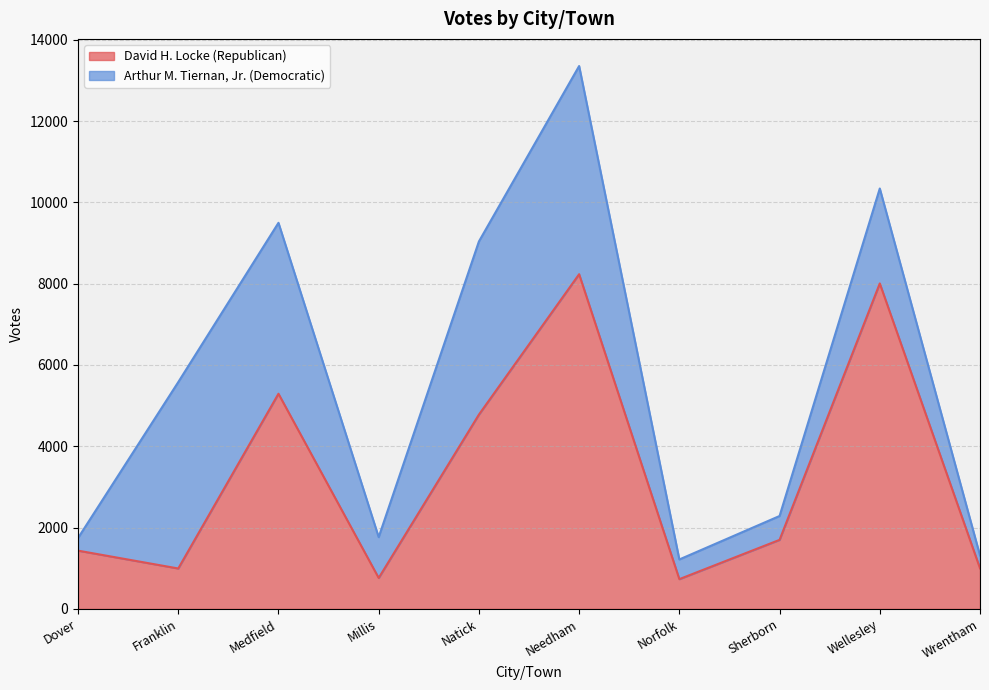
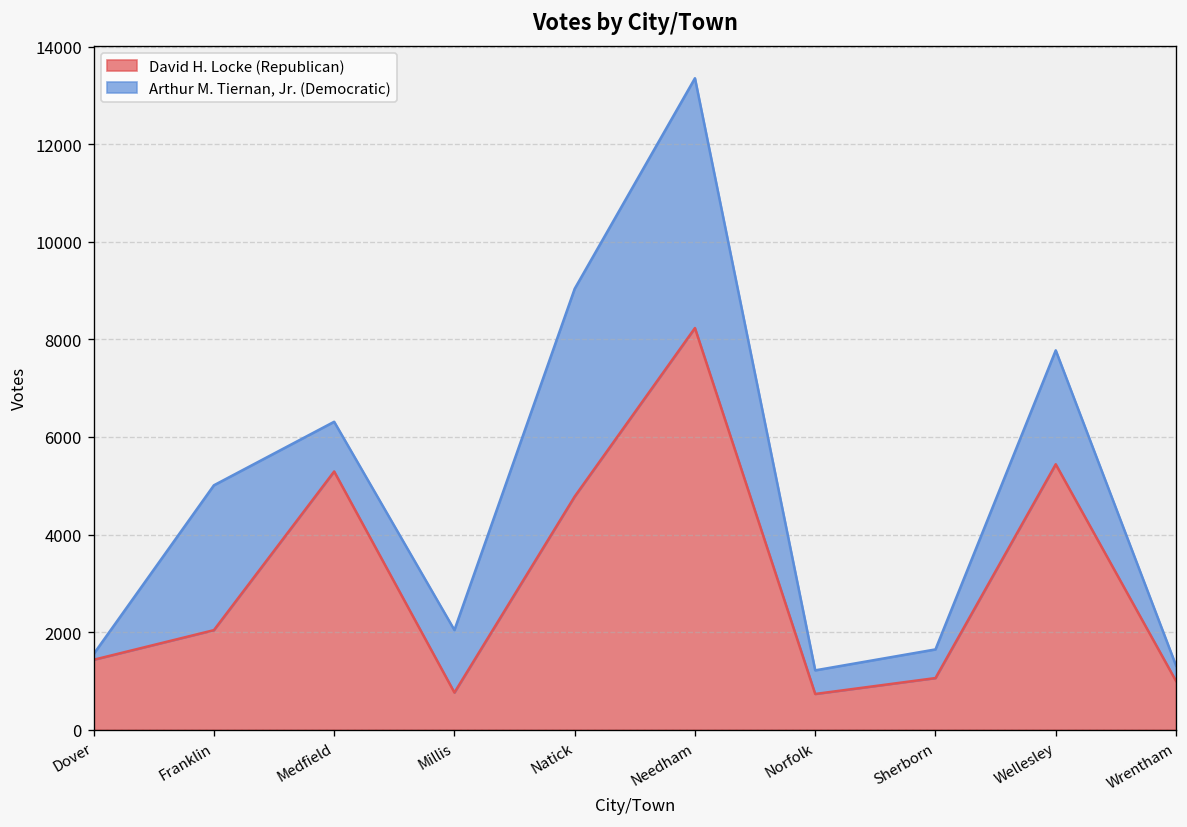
Arthur M. Tiernan, Jr. (Democratic), Dover: 300 -> 100
David H. Locke (Republican), Franklin: 1000 -> 2000
Arthur M. Tiernan, Jr. (Democratic), Franklin: 4600 -> 3000
Arthur M. Tiernan, Jr. (Democratic), Medfield: 4200 -> 1000
Arthur M. Tiernan, Jr. (Democratic), Millis: 1000 -> 1300
David H. Locke (Republican), Sherborn: 1700 -> 1100
David H. Locke (Republican), Wellesley: 8000 -> 5400
